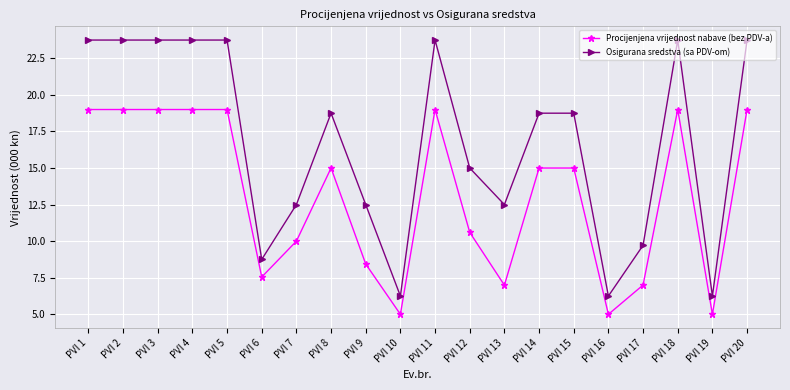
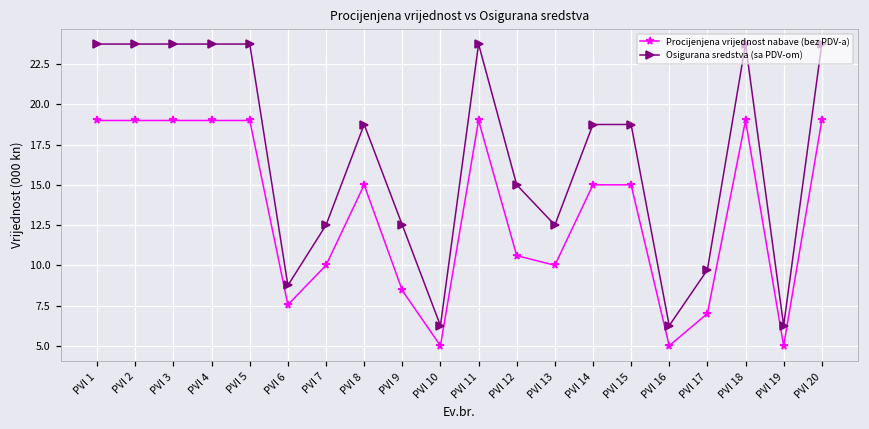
Procijenjena vrijednost nabave (bez PDV-a), PVI 13: 7.0 -> 10.0
